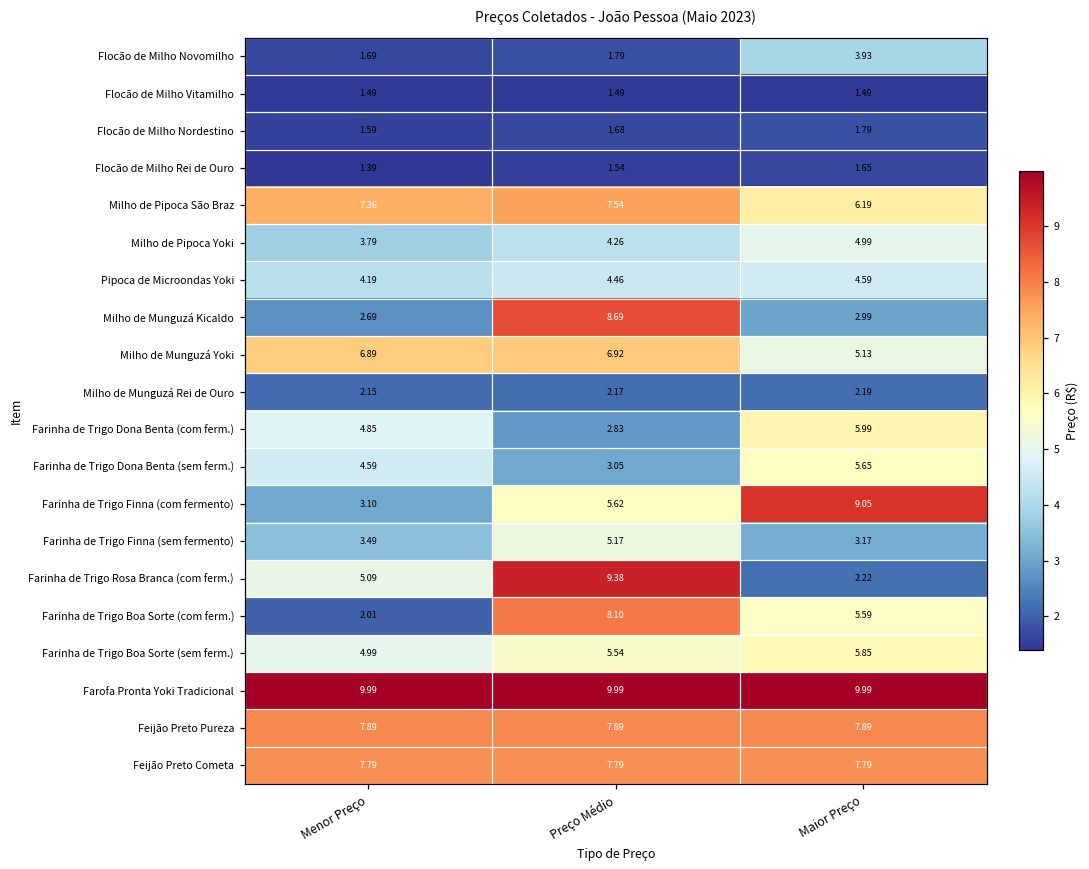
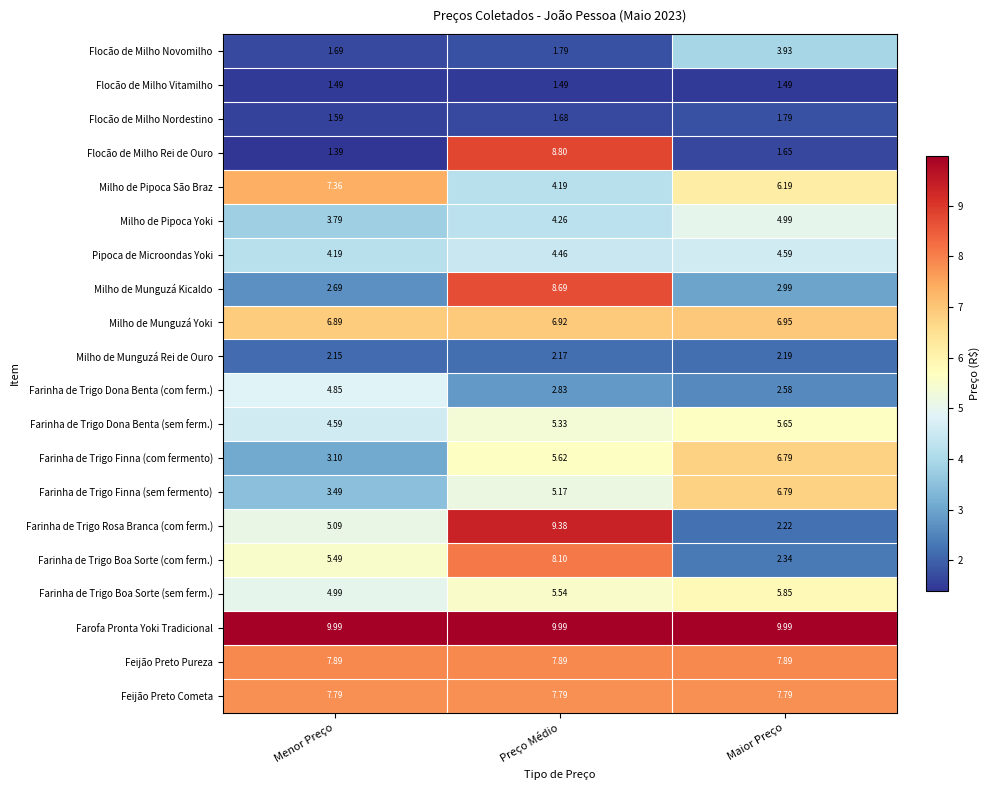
Flocão de Milho Rei de Ouro, Preço Médio: 1.54 -> 8.80
Milho de Pipoca São Braz, Preço Médio: 7.54 -> 4.19
Milho de Munguzá Yoki, Maior Preço: 5.13 -> 6.95
Farinha de Trigo Dona Benta (com ferm.), Maior Preço: 5.99 -> 2.58
Farinha de Trigo Dona Benta (sem ferm.), Preço Médio: 3.05 -> 5.33
Farinha de Trigo Finna (com fermento), Maior Preço: 9.05 -> 6.79
Farinha de Trigo Finna (sem fermento), Maior Preço: 3.17 -> 6.79
Farinha de Trigo Boa Sorte (com ferm.), Menor Preço: 2.01 -> 5.49
Farinha de Trigo Boa Sorte (com ferm.), Maior Preço: 5.59 -> 2.34
